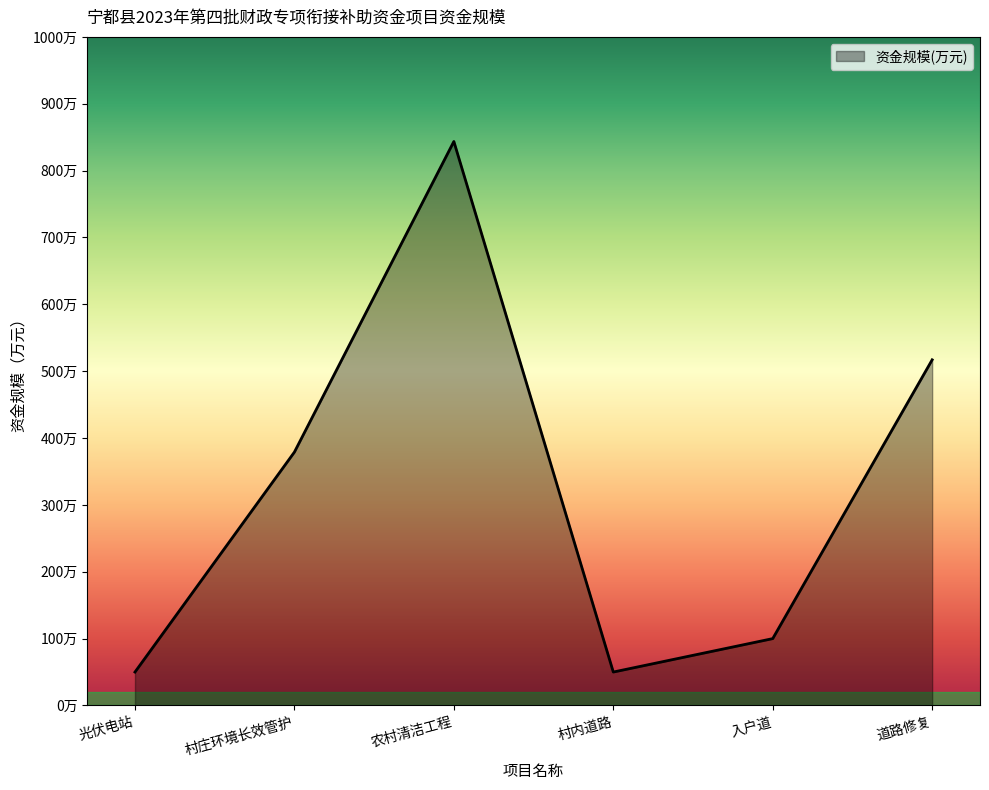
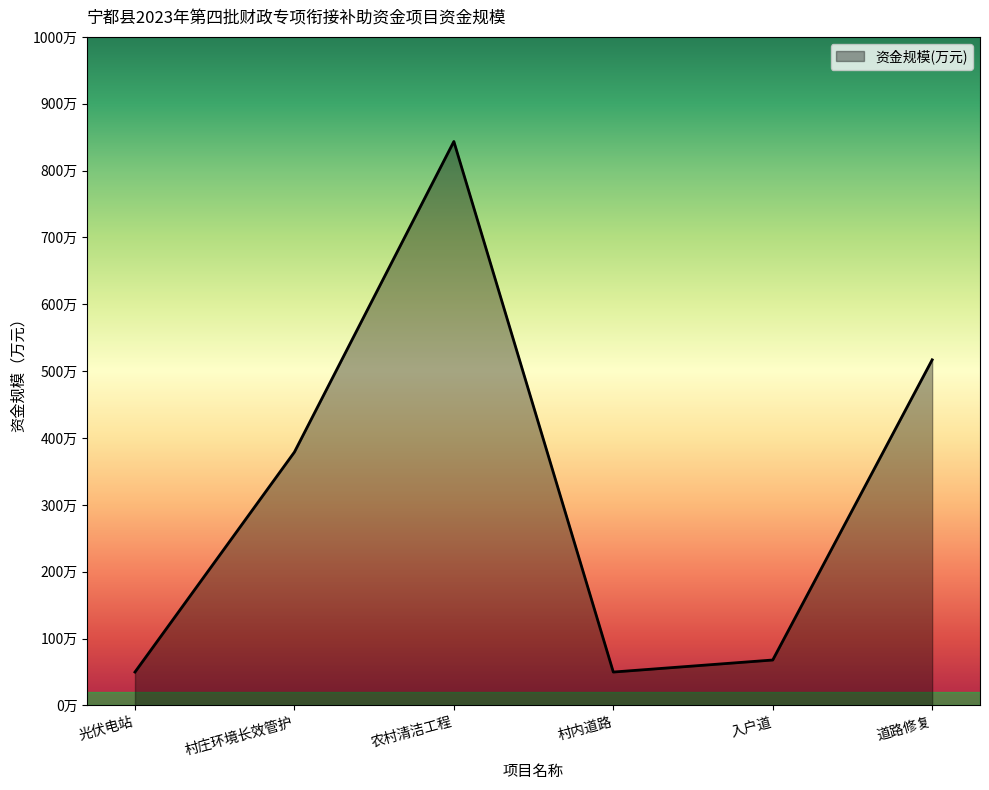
入户道: 100万 -> 70万
